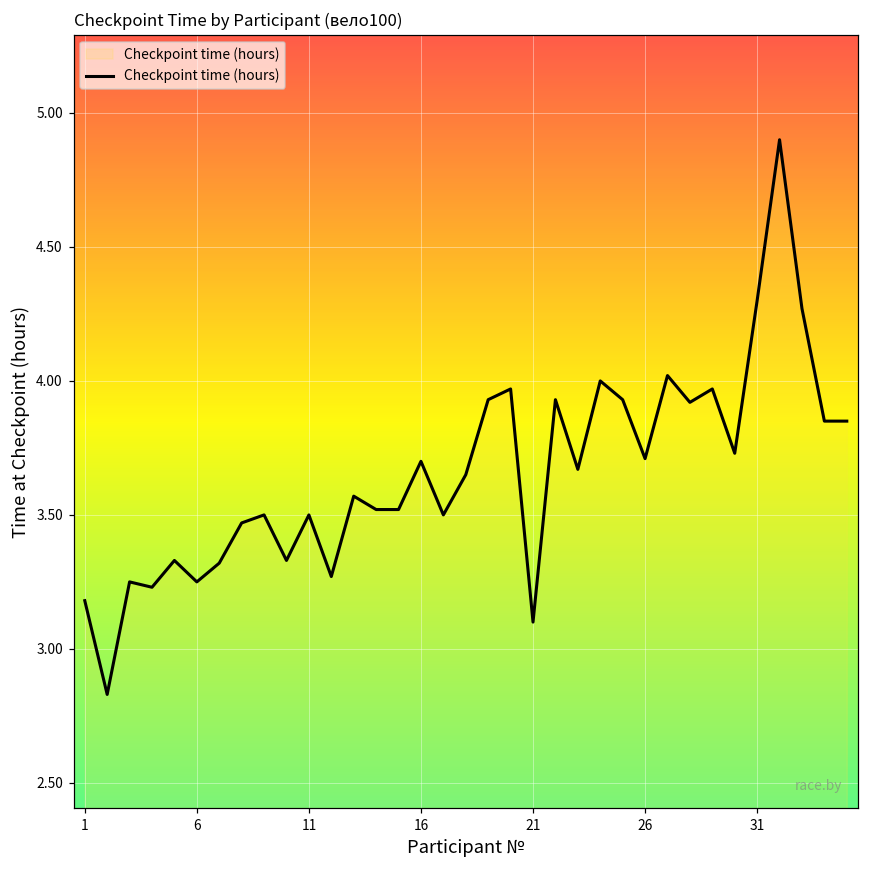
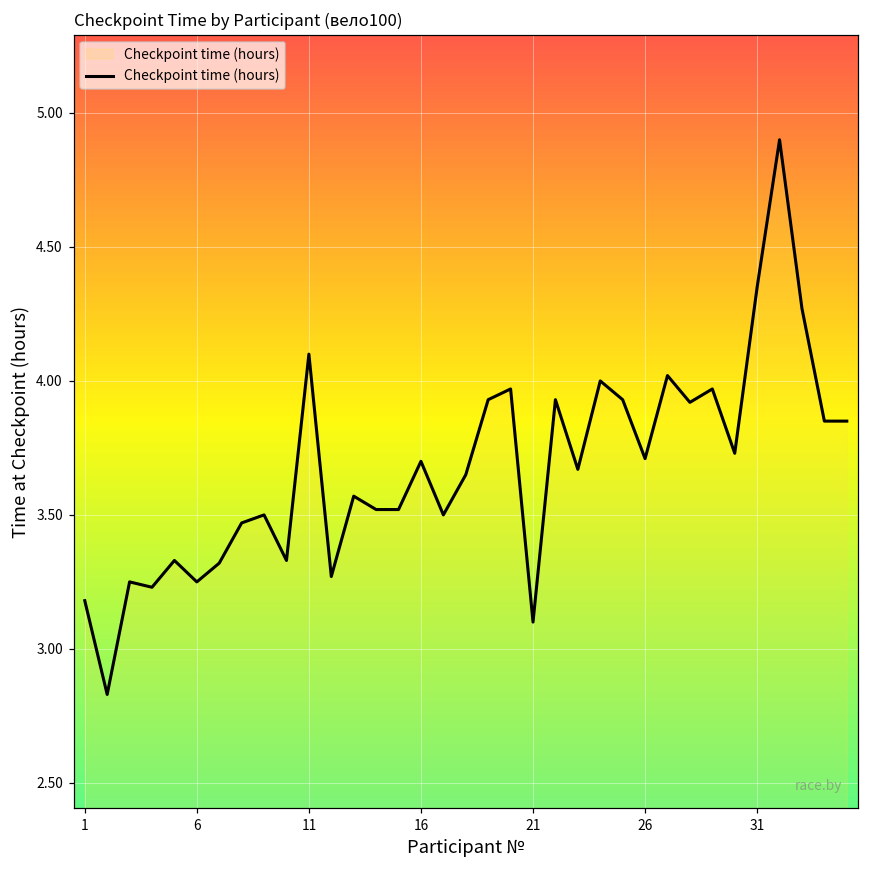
11: 3.5 -> 4.1
31: 4.30 -> 4.35
